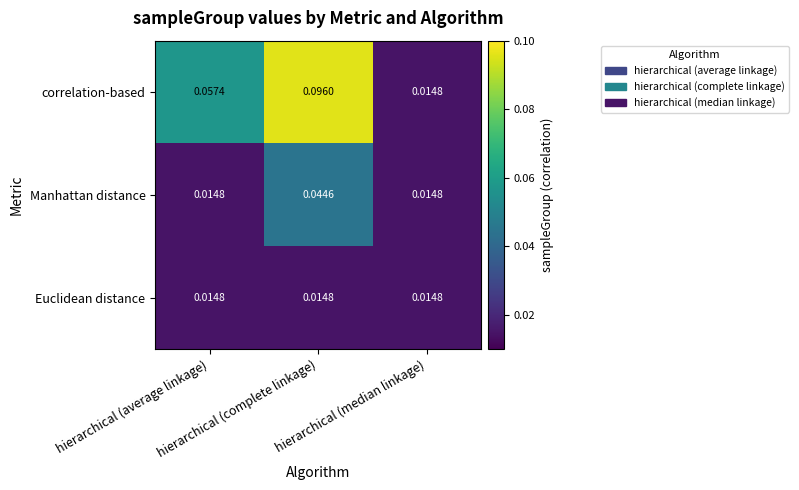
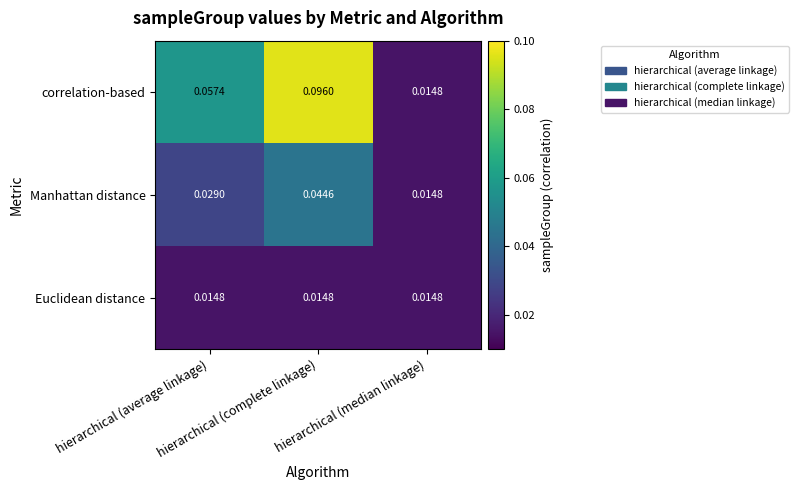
Manhattan distance, hierarchical (average linkage): 0.0148 -> 0.0290
